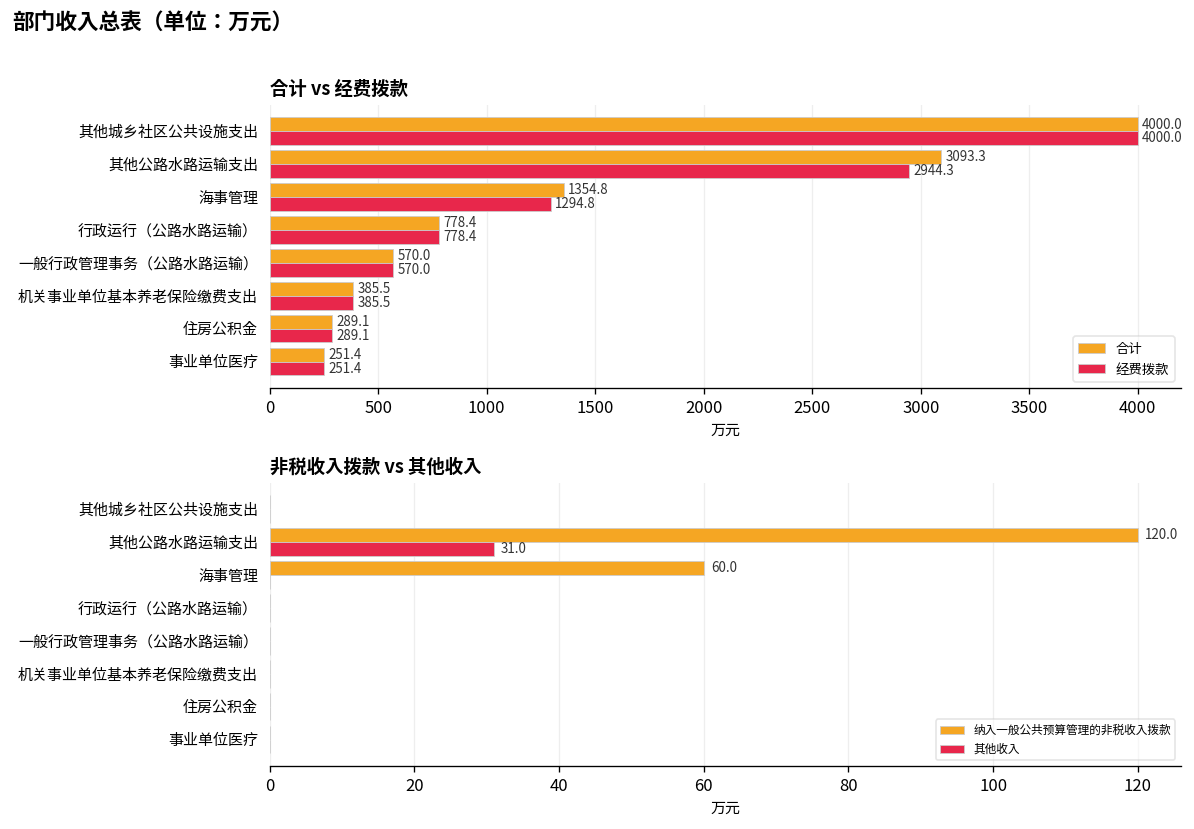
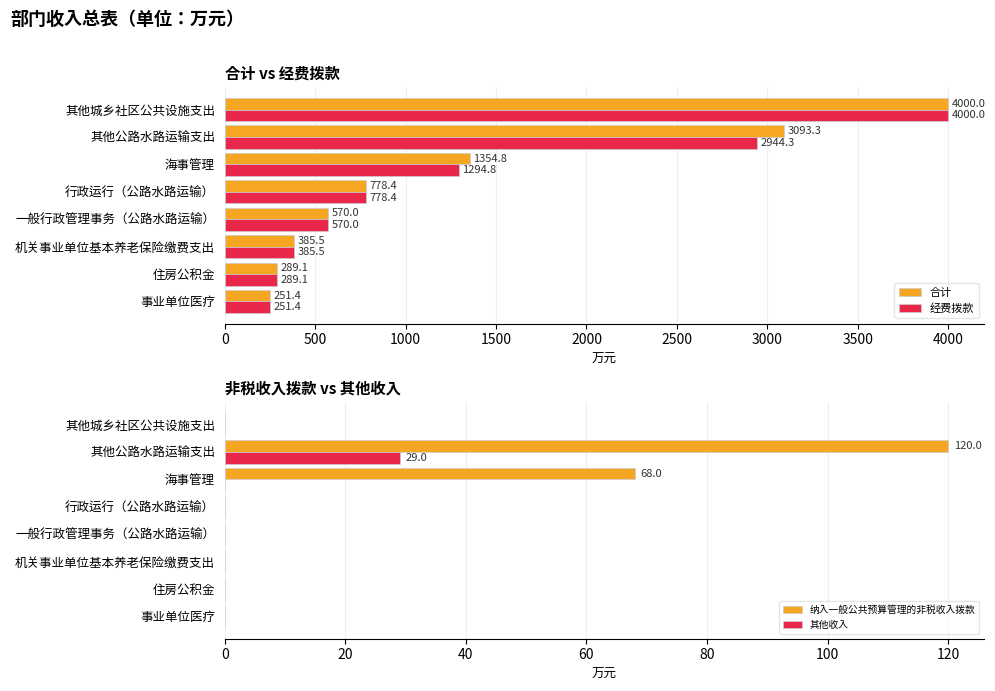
非税收入拨款 vs 其他收入, 其他收入, 其他公路水路运输支出: 31.0 -> 29.0
非税收入拨款 vs 其他收入, 纳入一般公共预算管理的非税收入拨款, 海事管理: 60.0 -> 68.0
